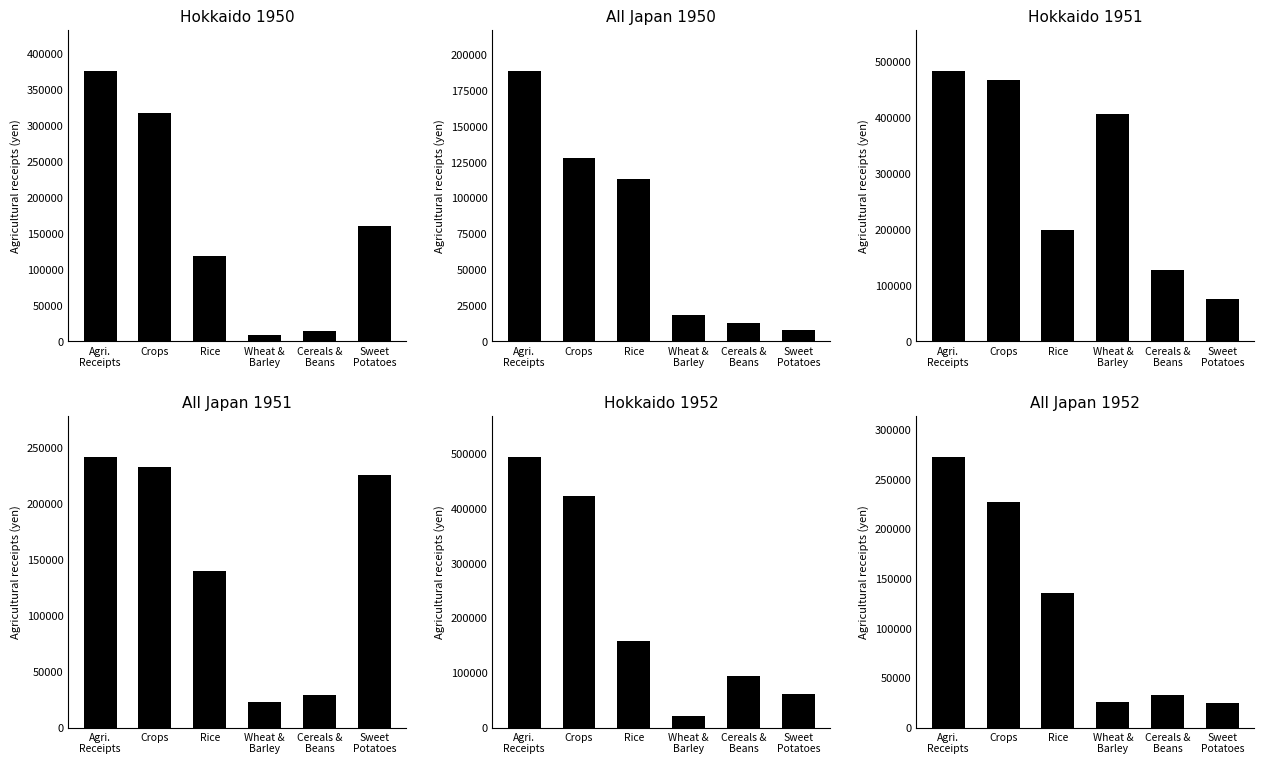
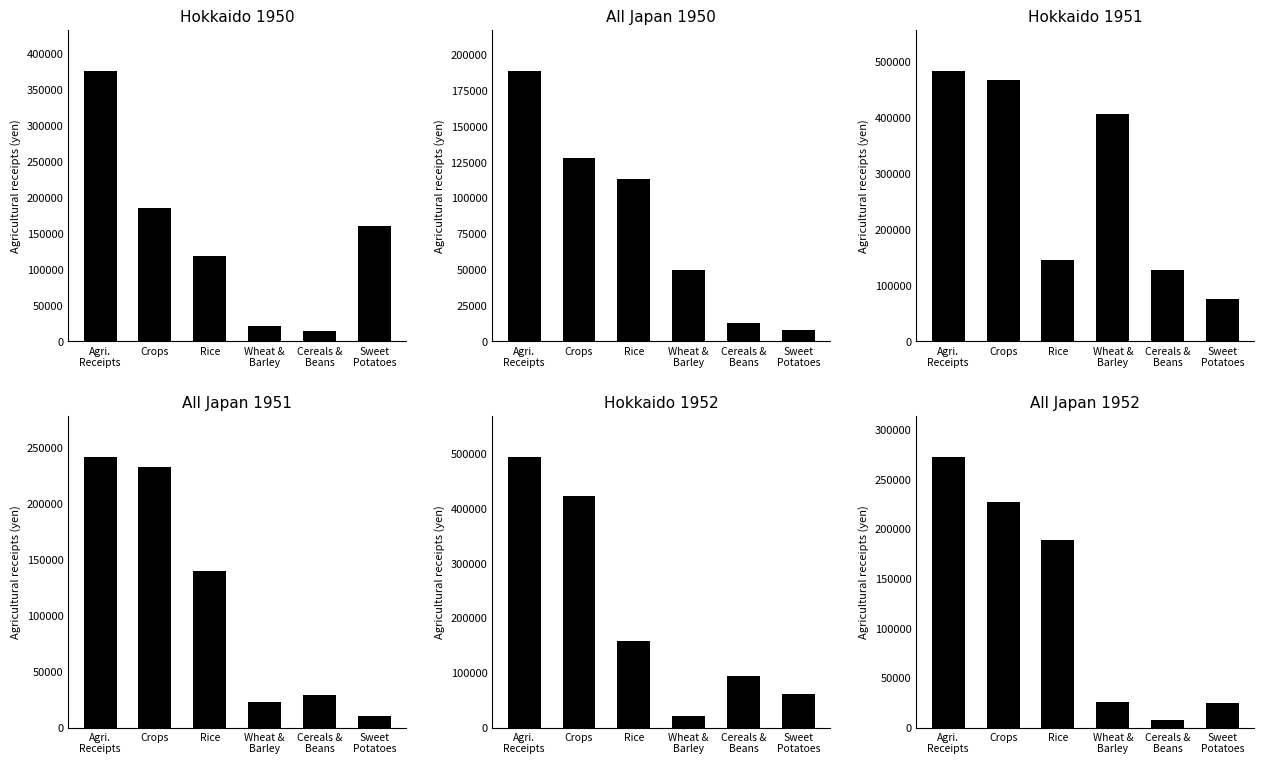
Hokkaido 1950, Crops: 320000 -> 190000
Hokkaido 1950, Wheat & Barley: 10000 -> 20000
All Japan 1950, Wheat & Barley: 18000 -> 50000
Hokkaido 1951, Rice: 200000 -> 150000
All Japan 1951, Sweet Potatoes: 226000 -> 11000
All Japan 1952, Rice: 140000 -> 190000
All Japan 1952, Cereals & Beans: 30000 -> 10000
